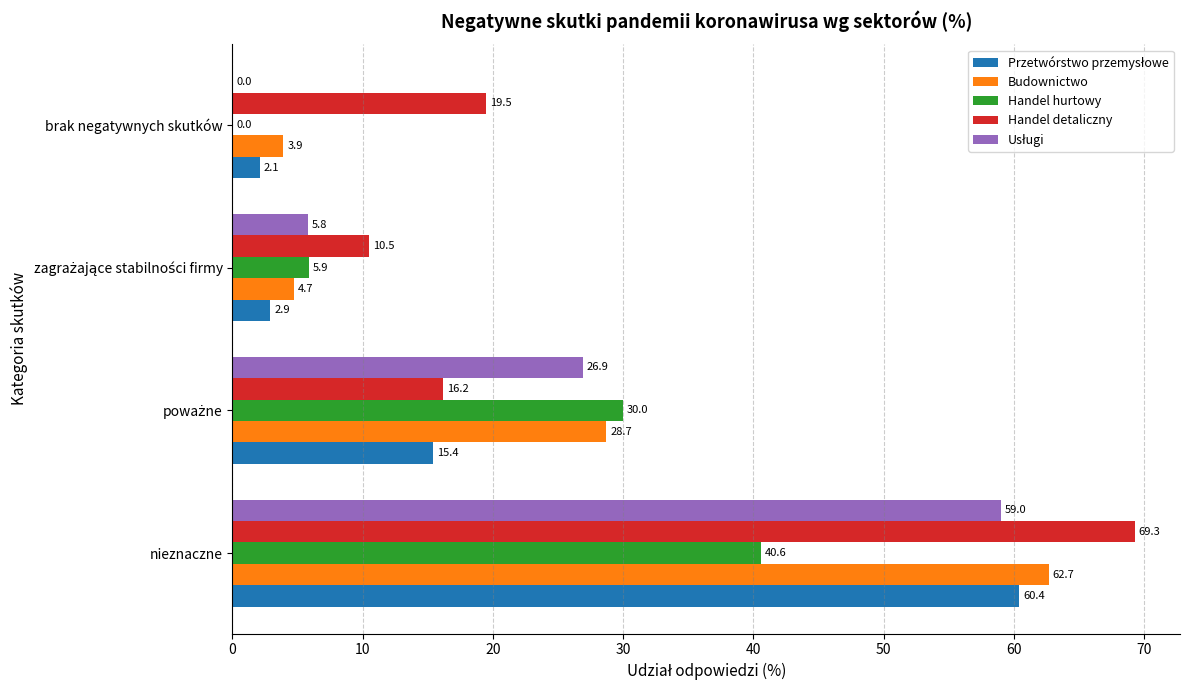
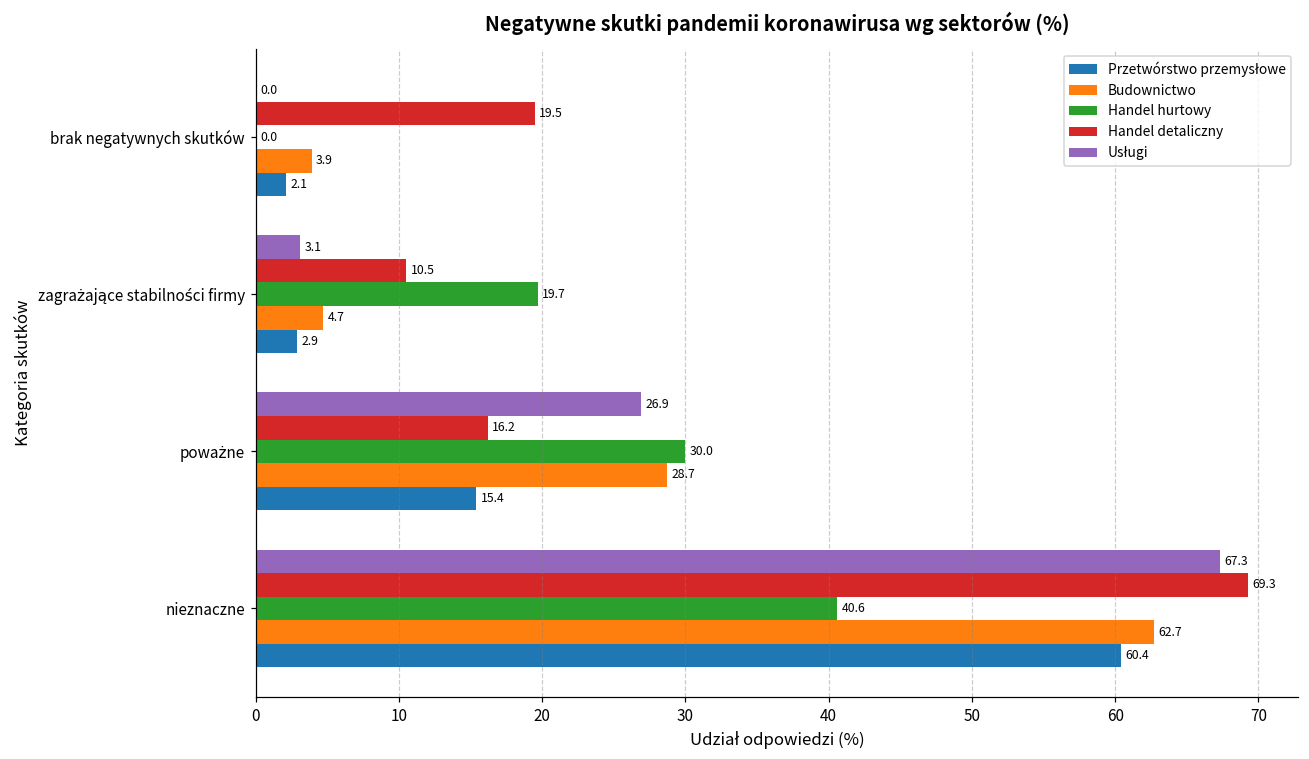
Usługi, zagrażające stabilności firmy: 5.8 -> 3.1
Handel hurtowy, zagrażające stabilności firmy: 5.9 -> 19.7
Usługi, nieznaczne: 59.0 -> 67.3
